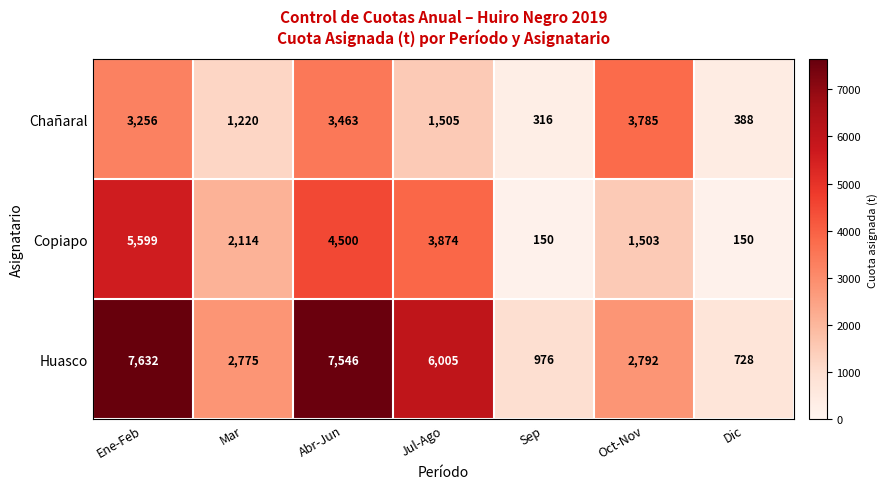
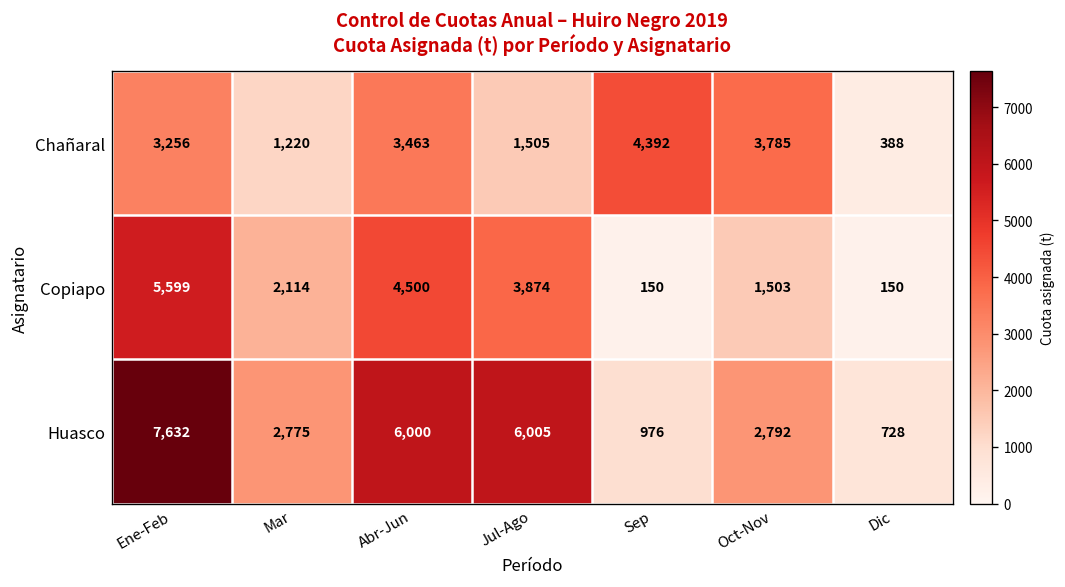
Chañaral, Sep: 316 -> 4,392
Huasco, Abr-Jun: 7,546 -> 6,000
